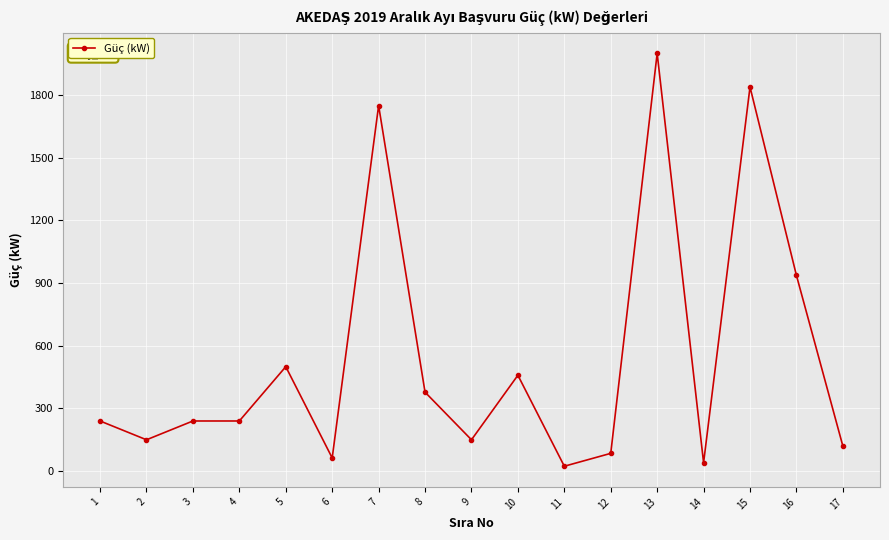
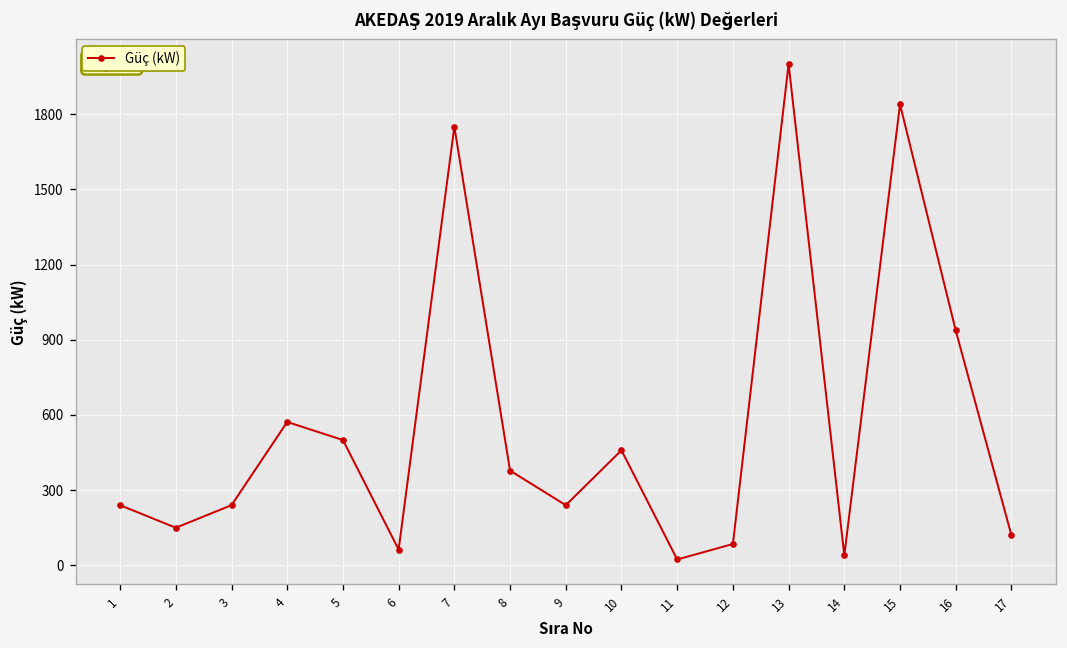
4: 240 -> 570
9: 150 -> 240
